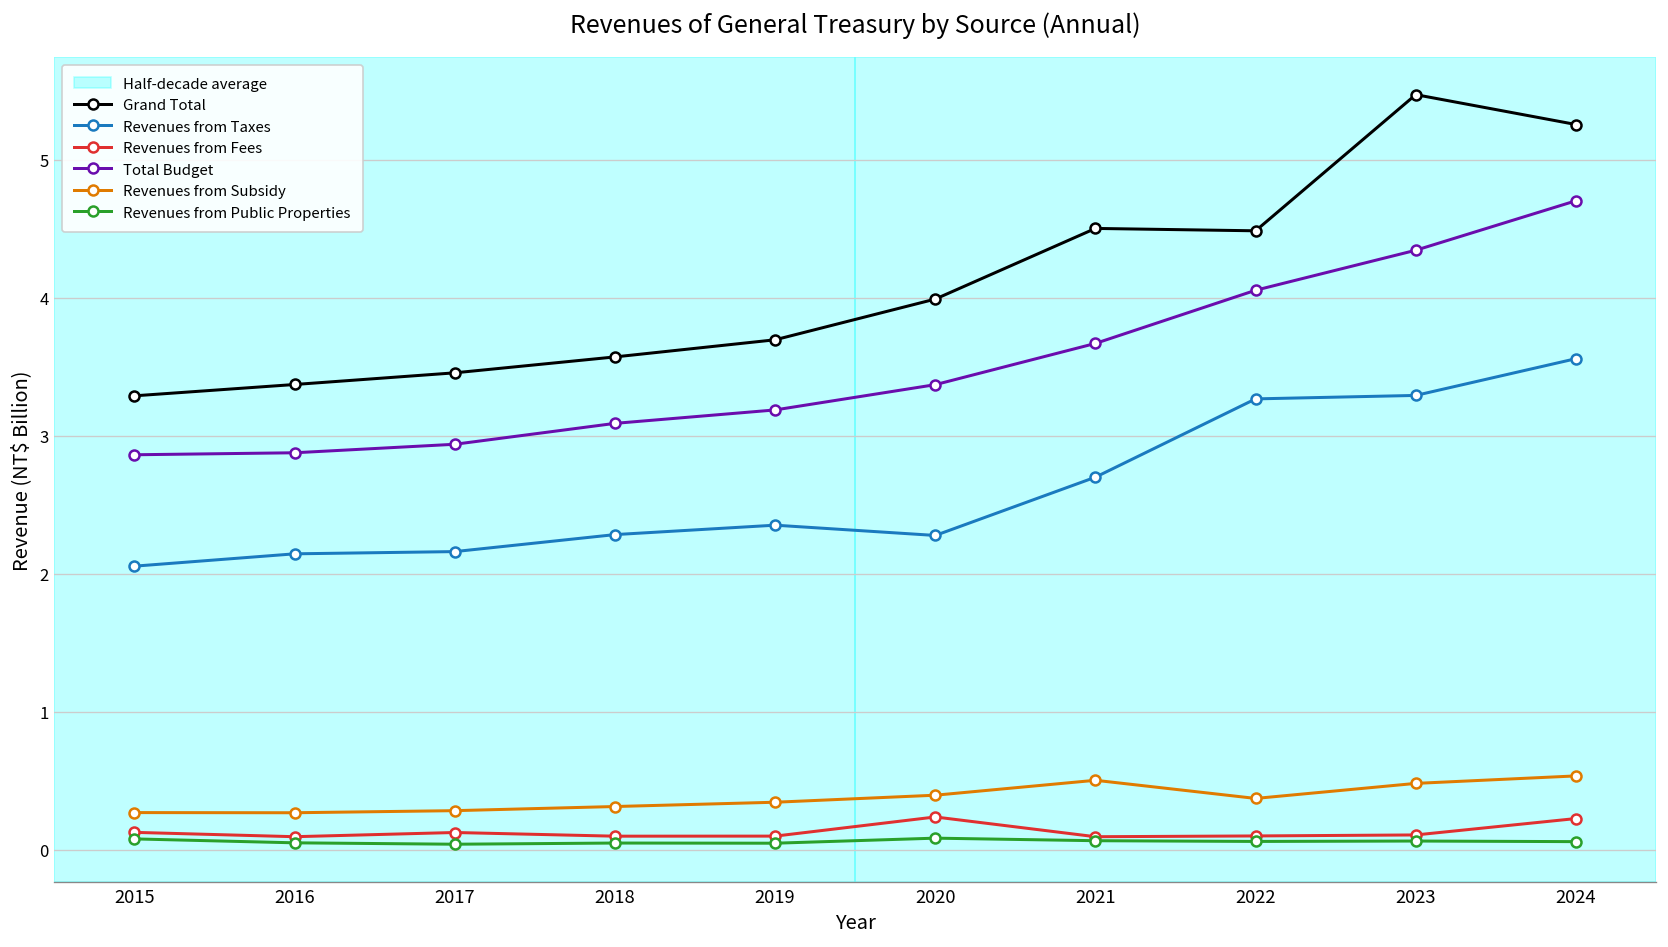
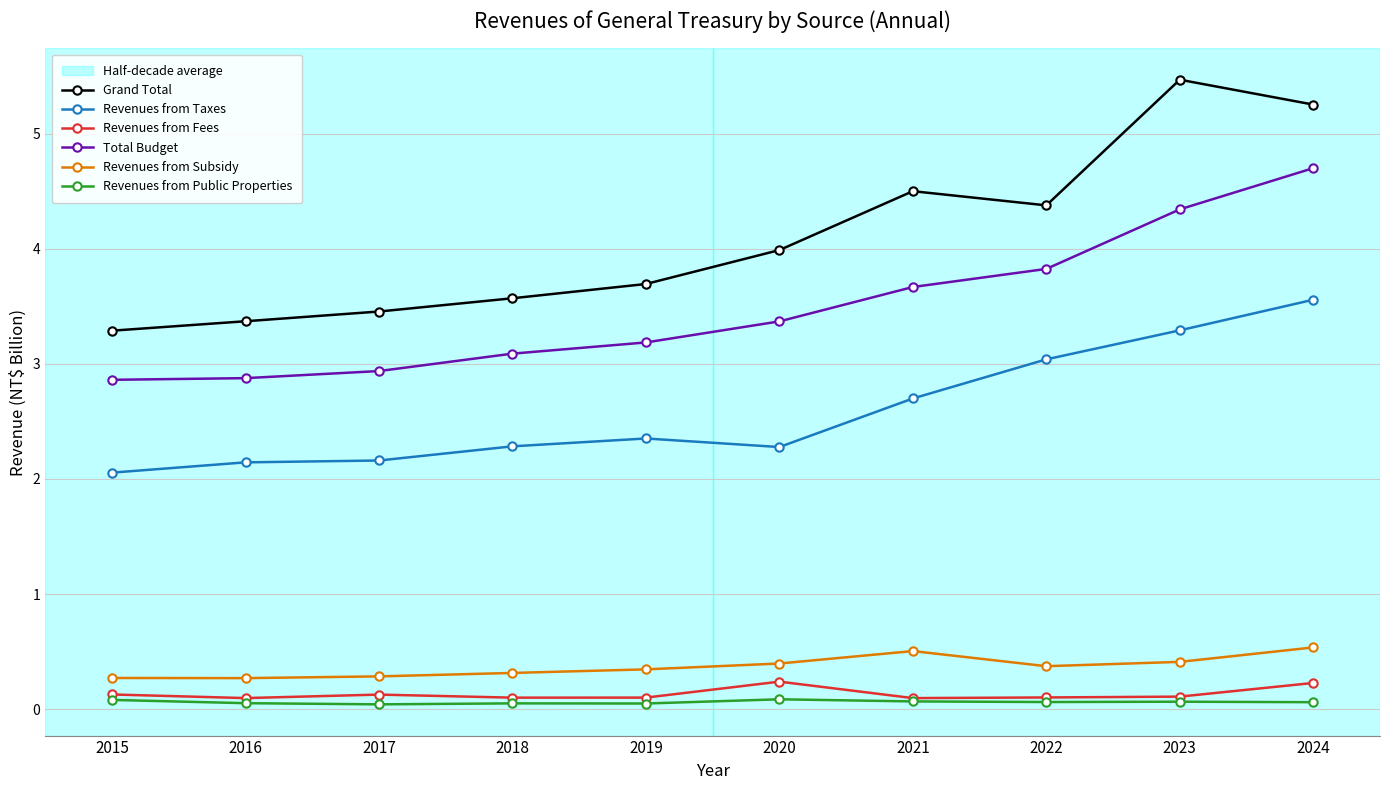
Grand Total, 2022: 4.48 -> 4.38
Revenues from Taxes, 2022: 3.27 -> 3.04
Total Budget, 2022: 4.05 -> 3.83
Revenues from Subsidy, 2023: 0.48 -> 0.41
